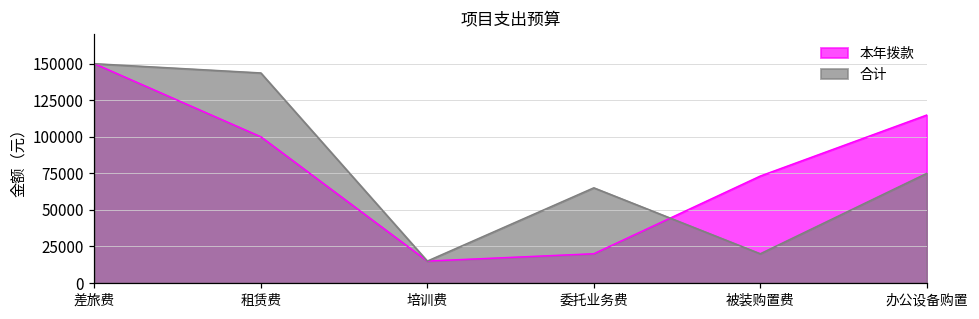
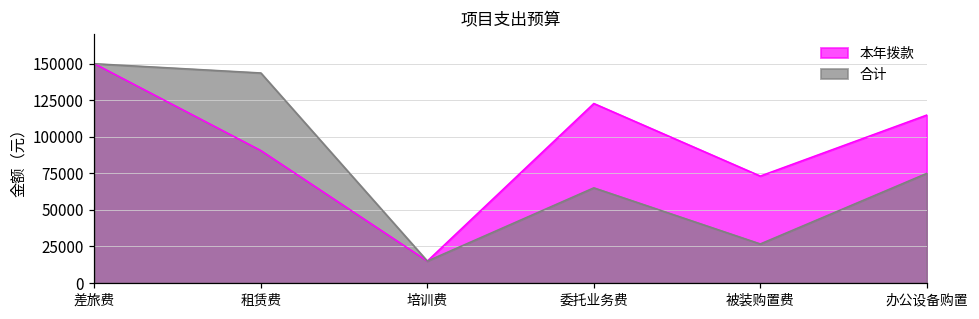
本年拨款, 租赁费: 100000 -> 91000
本年拨款, 委托业务费: 20000 -> 123000
合计, 被装购置费: 20000 -> 27000
